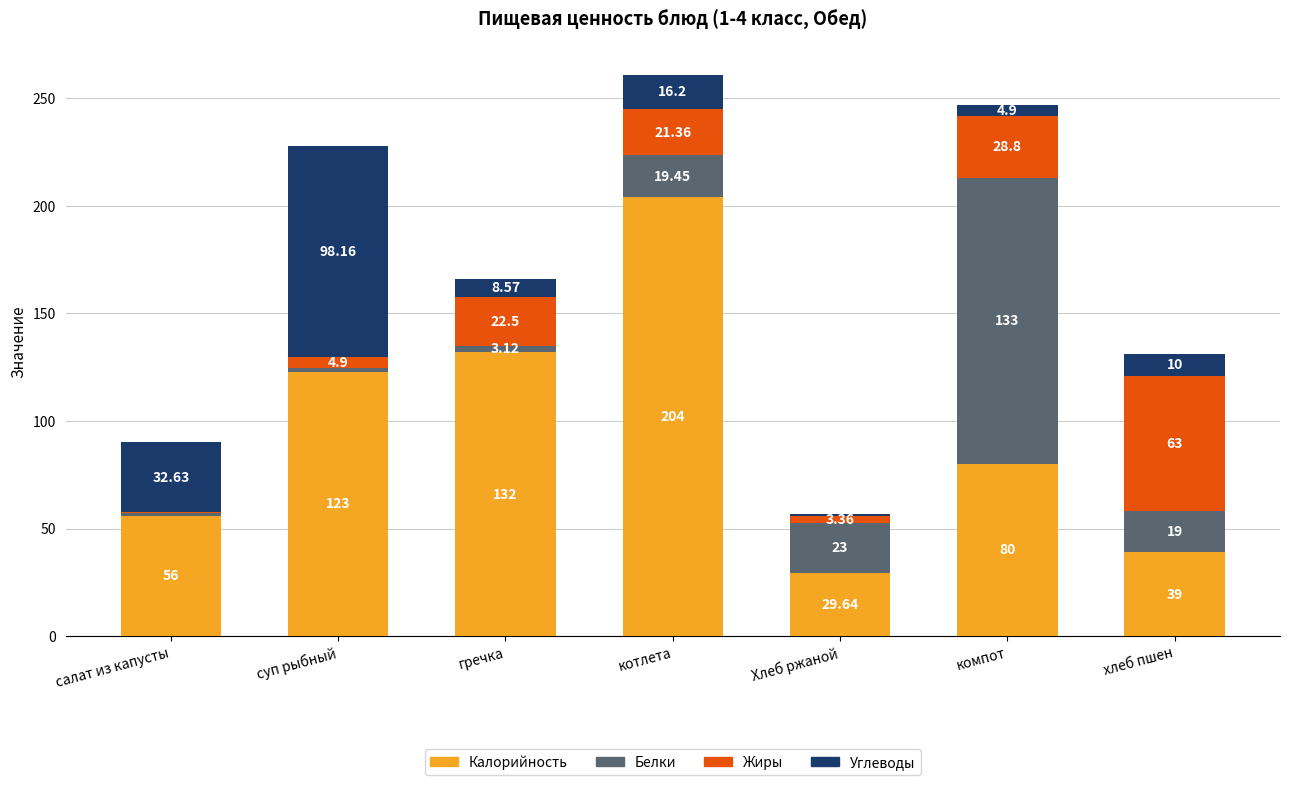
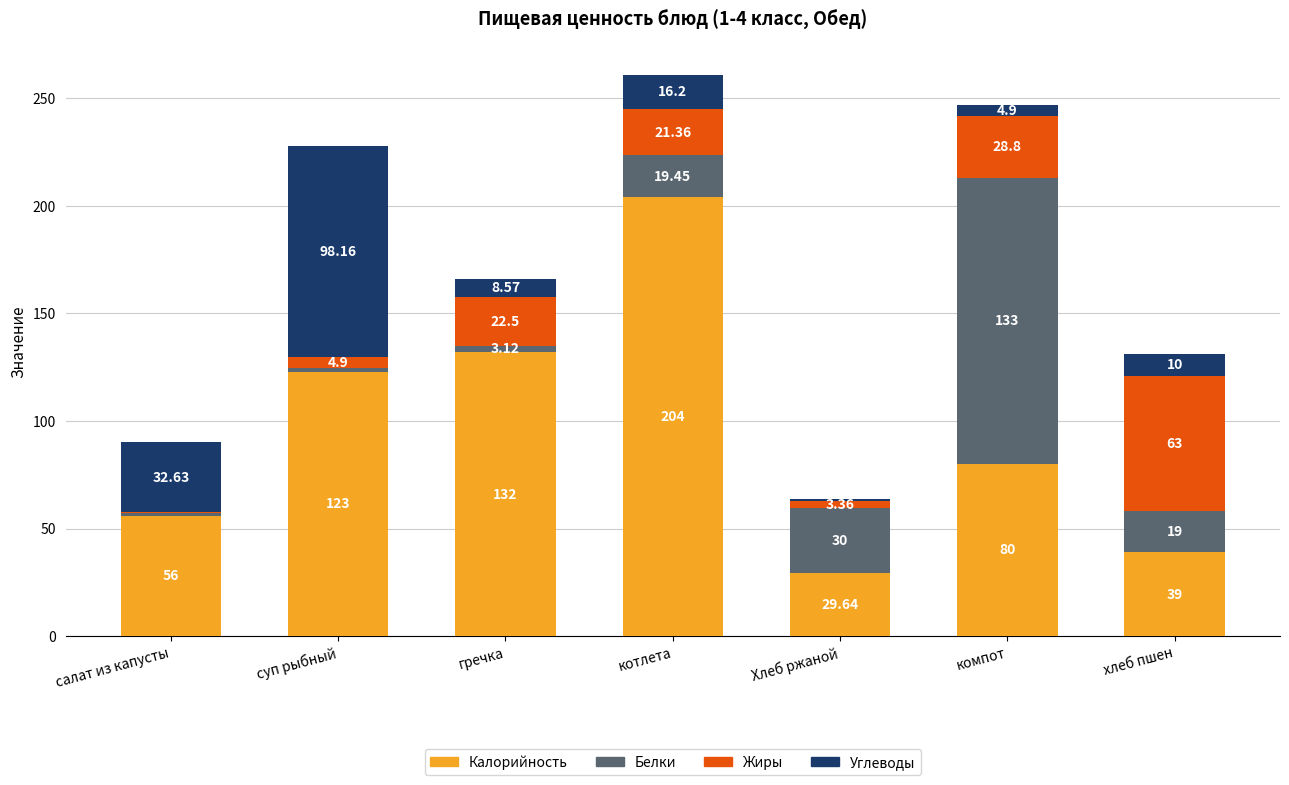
Белки, Хлеб ржаной: 23 -> 30
